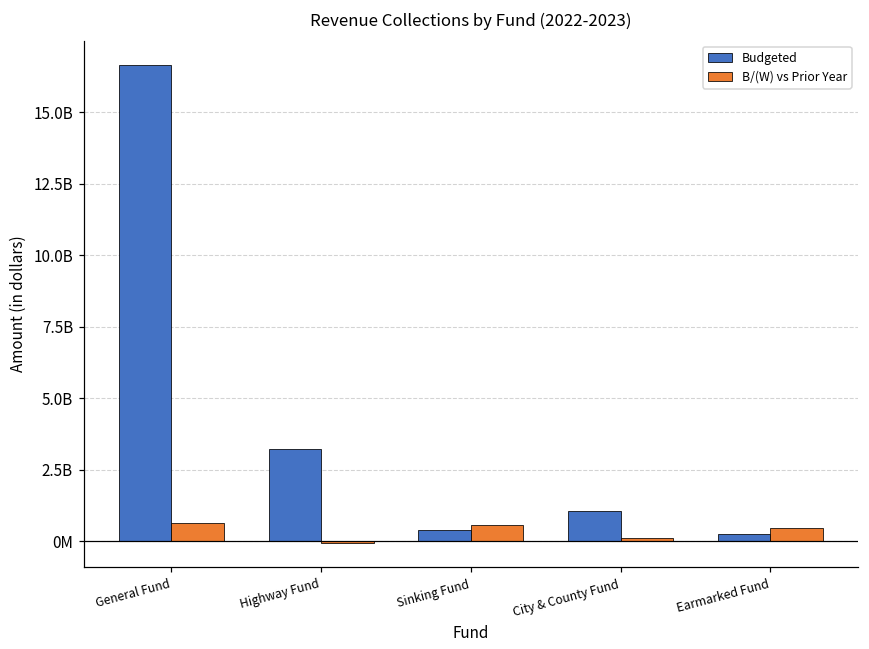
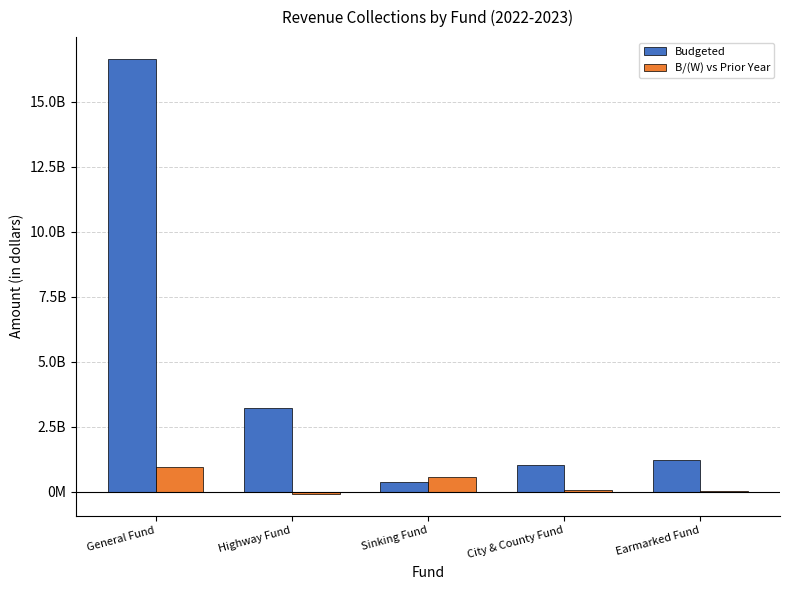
B/(W) vs Prior Year, General Fund: 600000000 -> 1000000000
Budgeted, Earmarked Fund: 200000000 -> 1200000000
B/(W) vs Prior Year, Earmarked Fund: 400000000 -> 0
